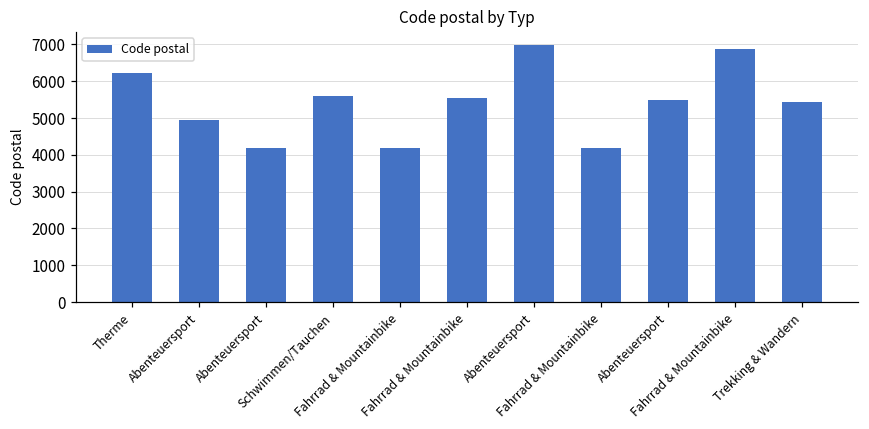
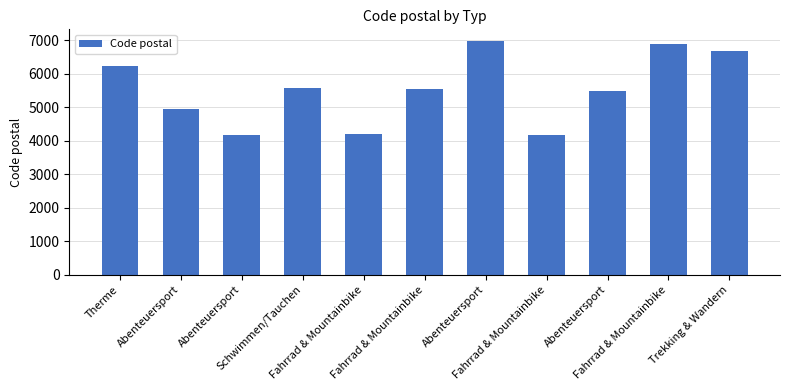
Trekking & Wandern: 5400 -> 6700
